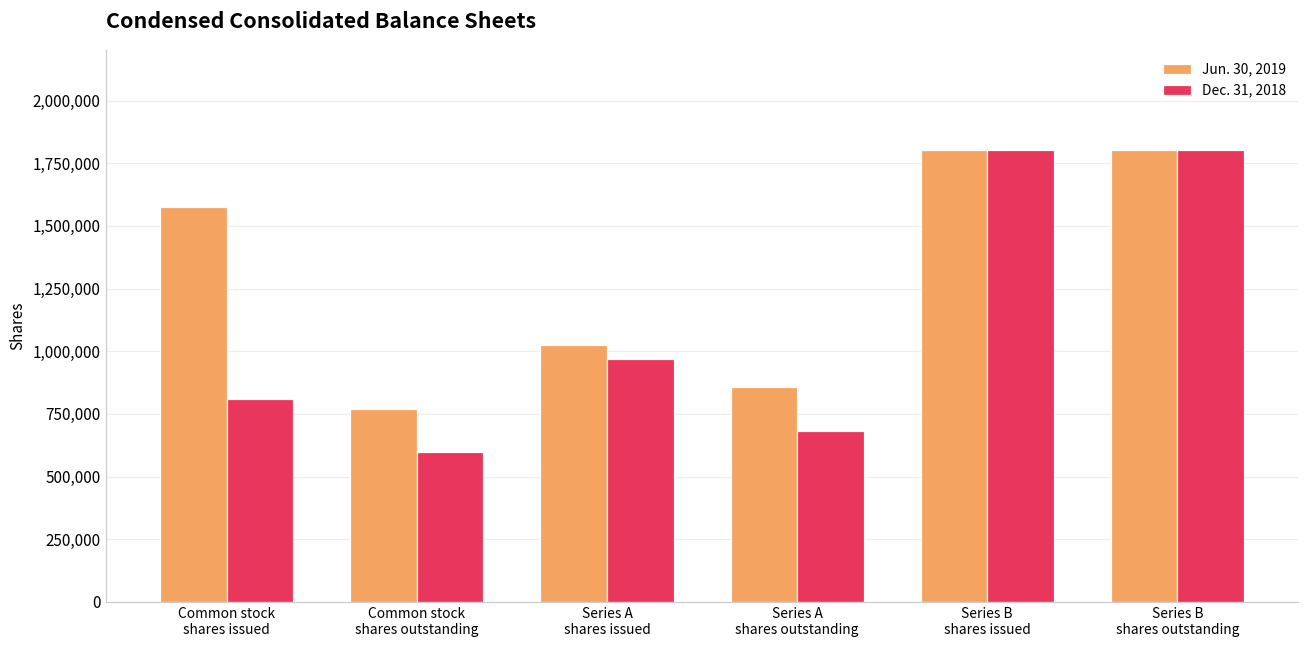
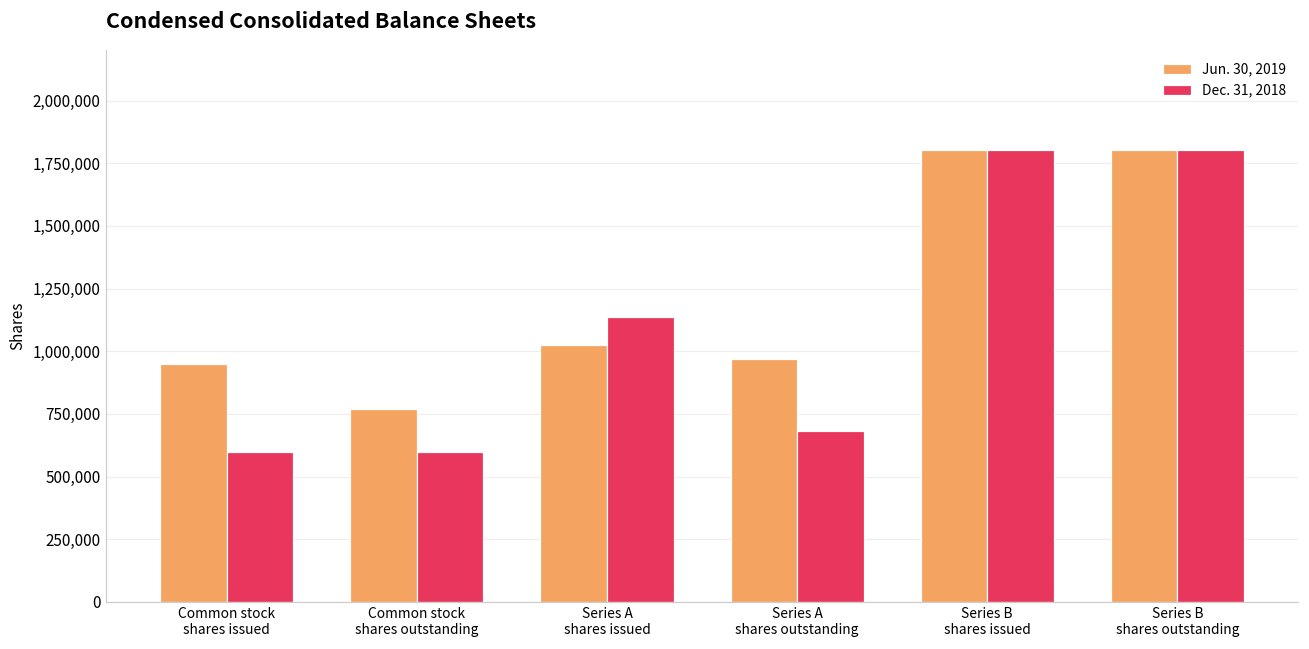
Jun. 30, 2019, Common stock shares issued: 1,580,000 -> 950,000
Dec. 31, 2018, Common stock shares issued: 810,000 -> 600,000
Dec. 31, 2018, Series A shares issued: 970,000 -> 1,140,000
Jun. 30, 2019, Series A shares outstanding: 860,000 -> 970,000
